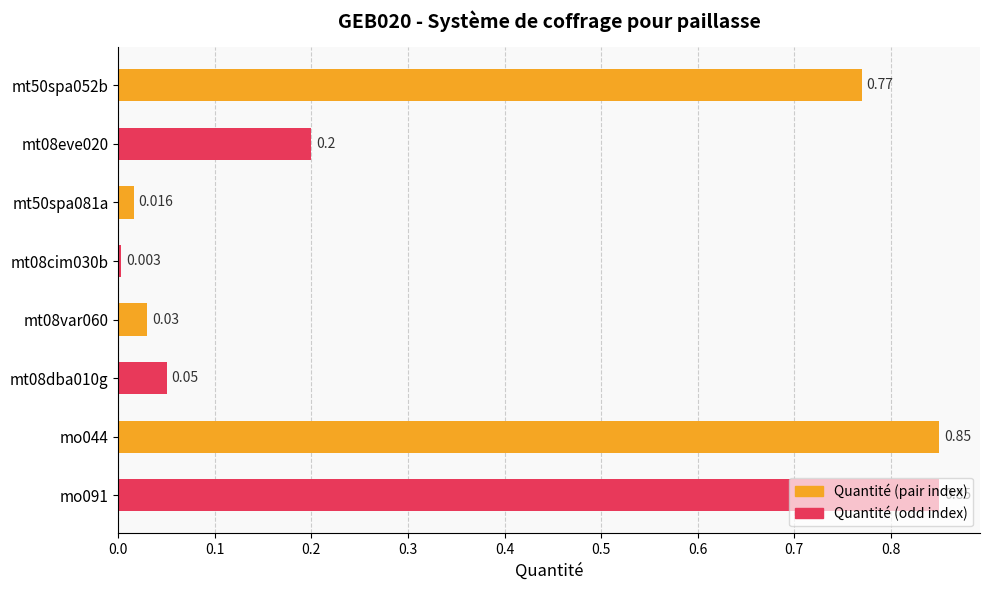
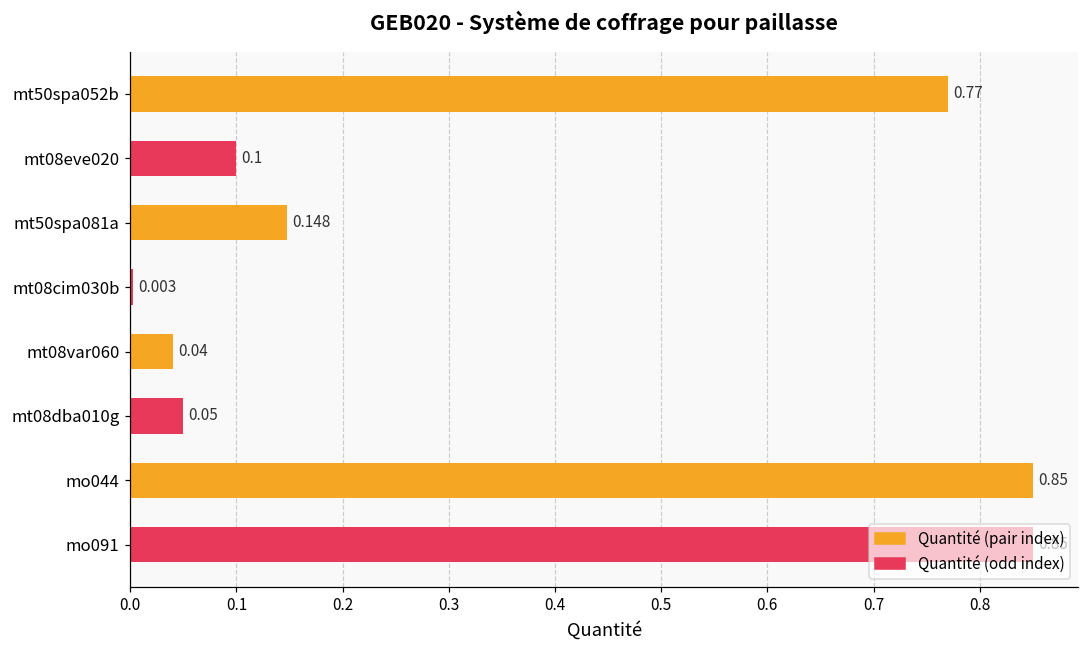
mt08eve020: 0.2 -> 0.1
mt50spa081a: 0.016 -> 0.148
mt08var060: 0.03 -> 0.04
